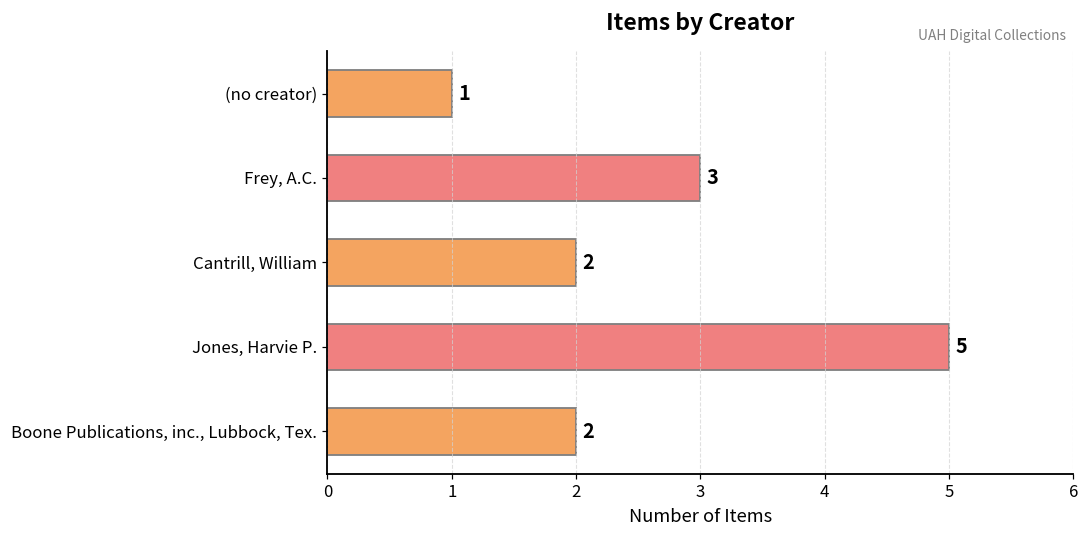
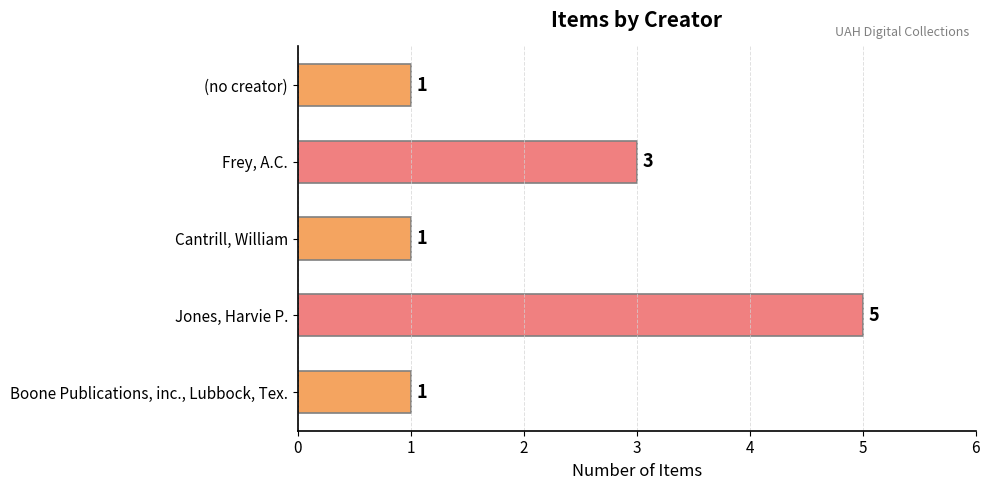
Cantrill, William: 2 -> 1
Boone Publications, inc., Lubbock, Tex.: 2 -> 1
